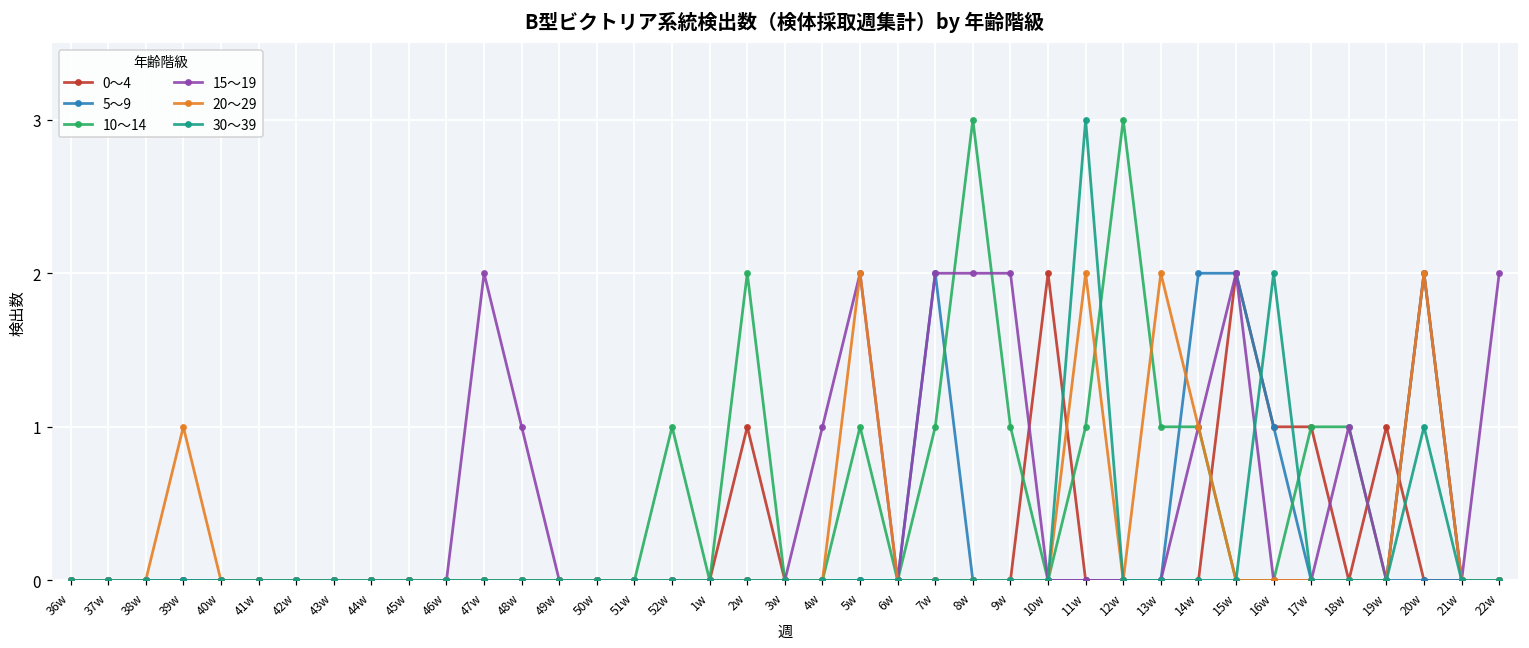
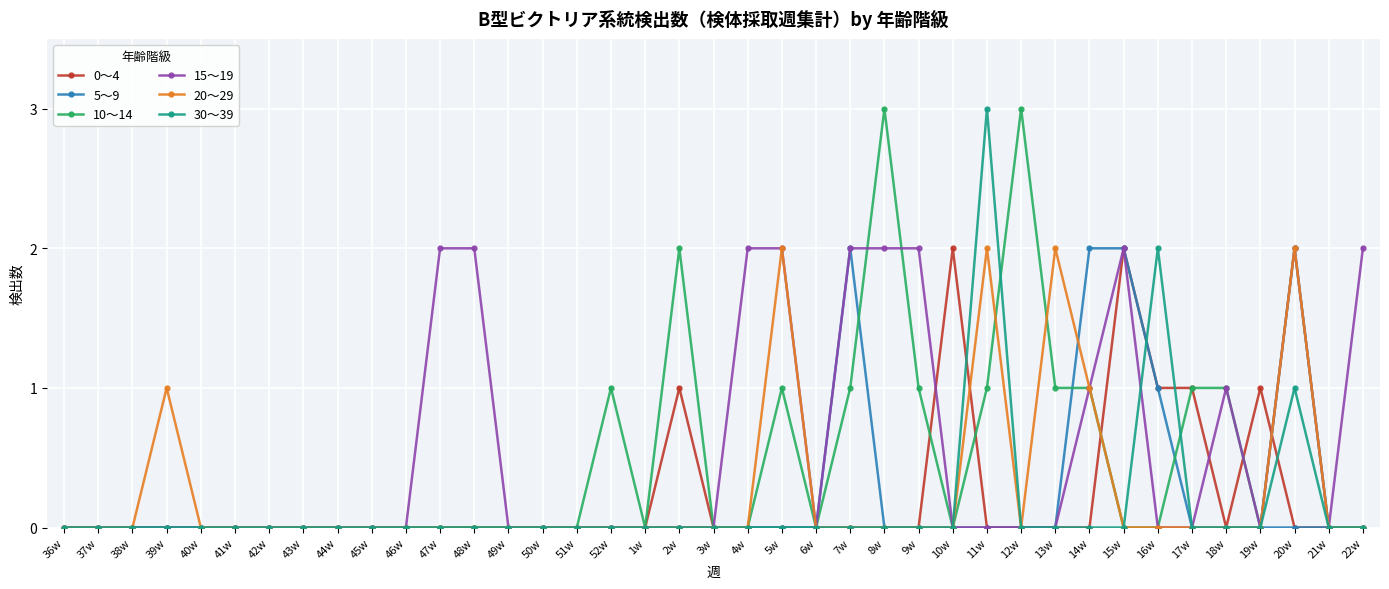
15～19, 48w: 1 -> 2
15～19, 4w: 1 -> 2
